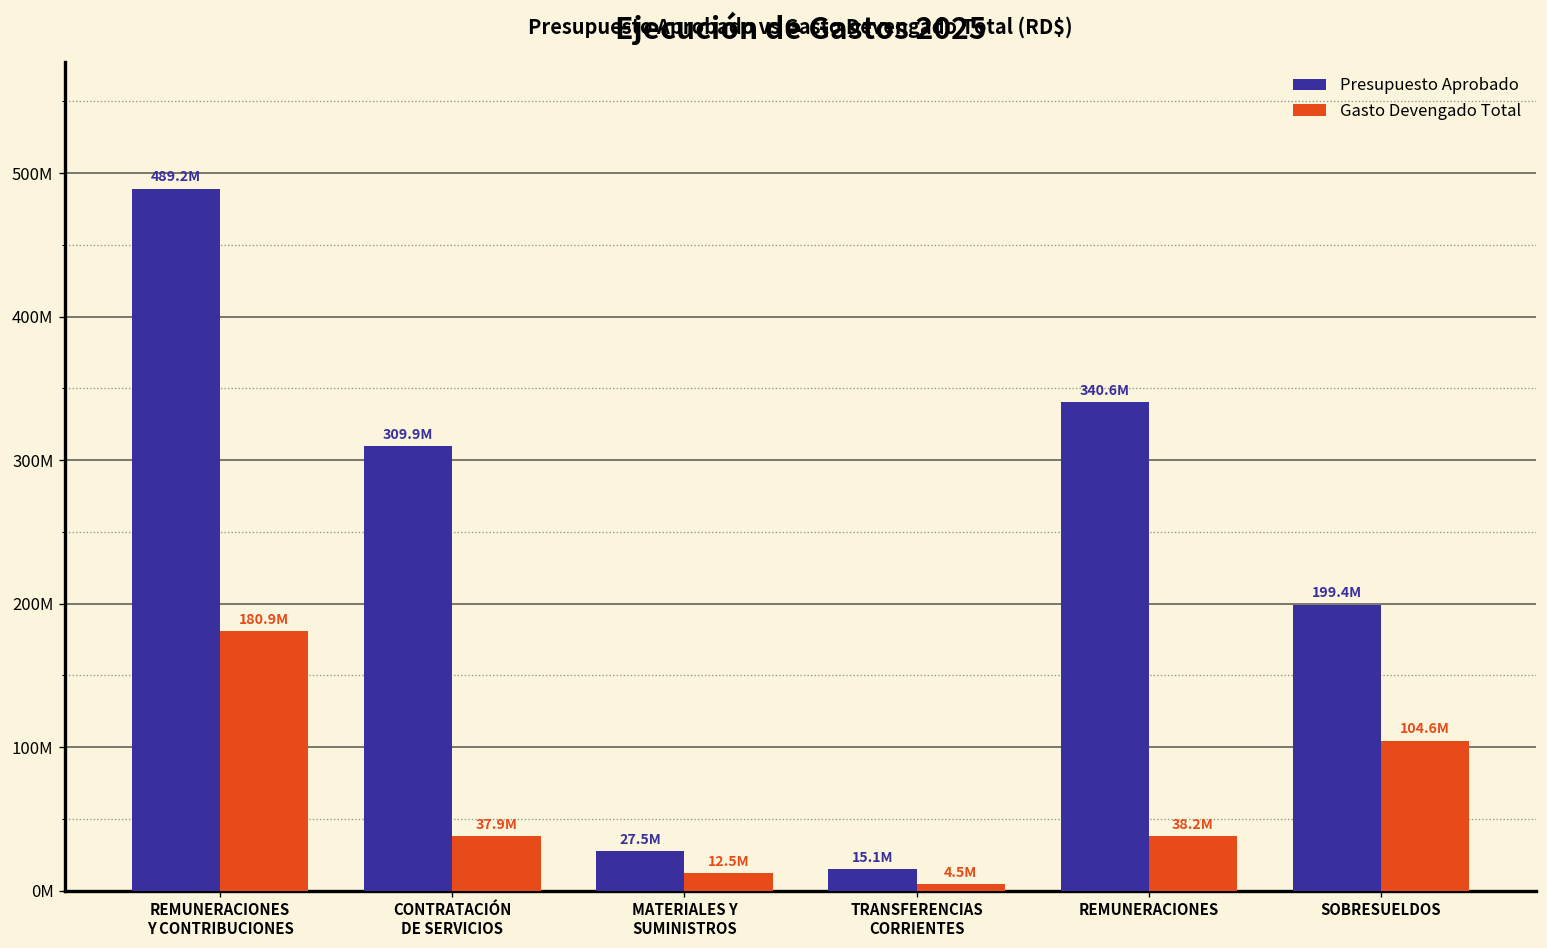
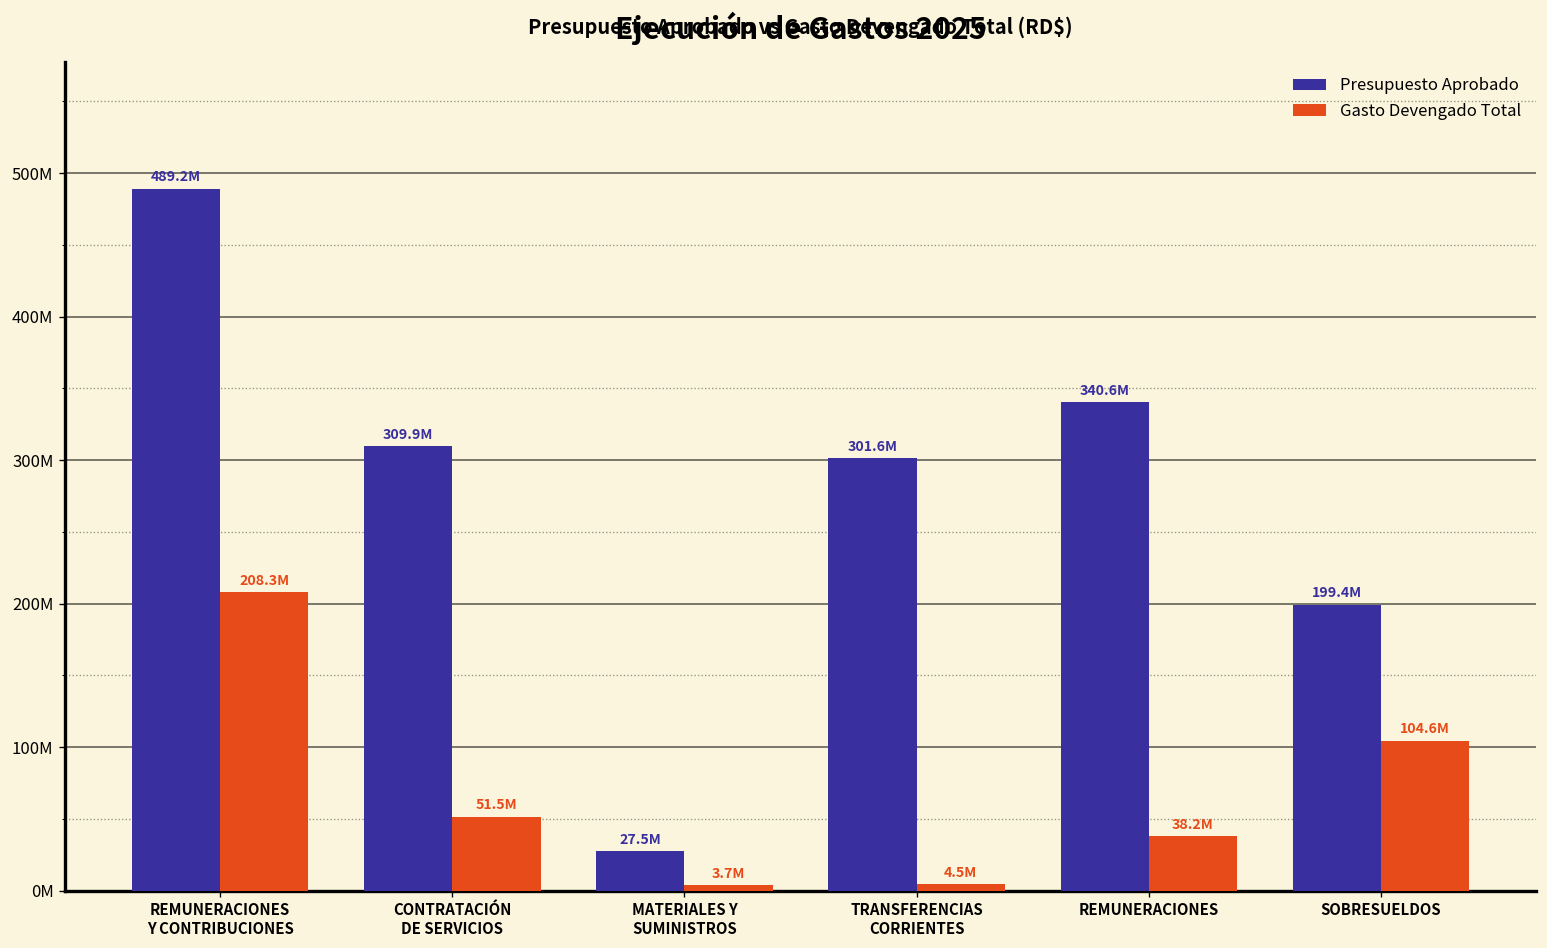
Gasto Devengado Total, REMUNERACIONES Y CONTRIBUCIONES: 180.9M -> 208.3M
Gasto Devengado Total, CONTRATACIÓN DE SERVICIOS: 37.9M -> 51.5M
Gasto Devengado Total, MATERIALES Y SUMINISTROS: 12.5M -> 3.7M
Presupuesto Aprobado, TRANSFERENCIAS CORRIENTES: 15.1M -> 301.6M
